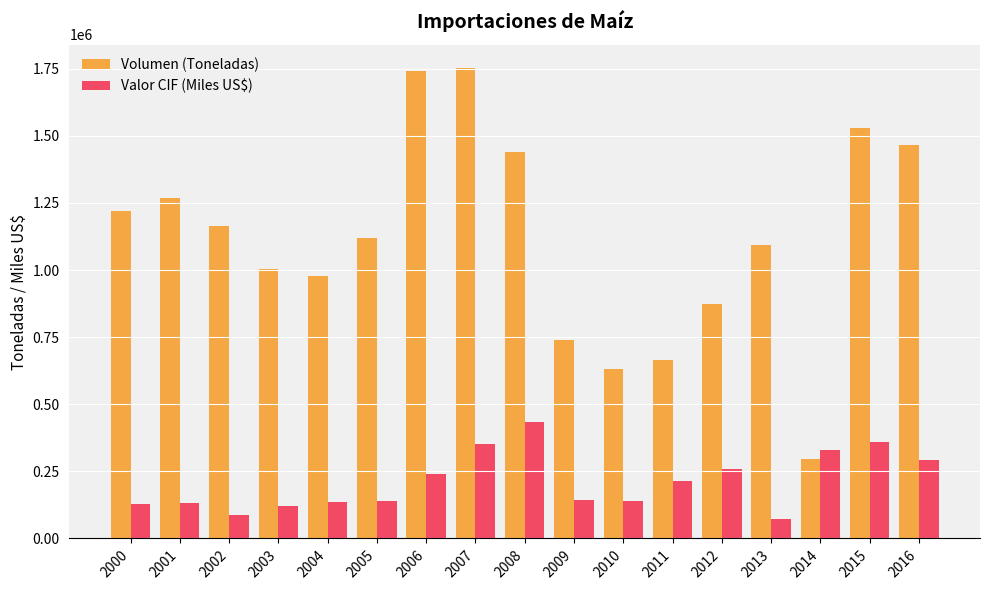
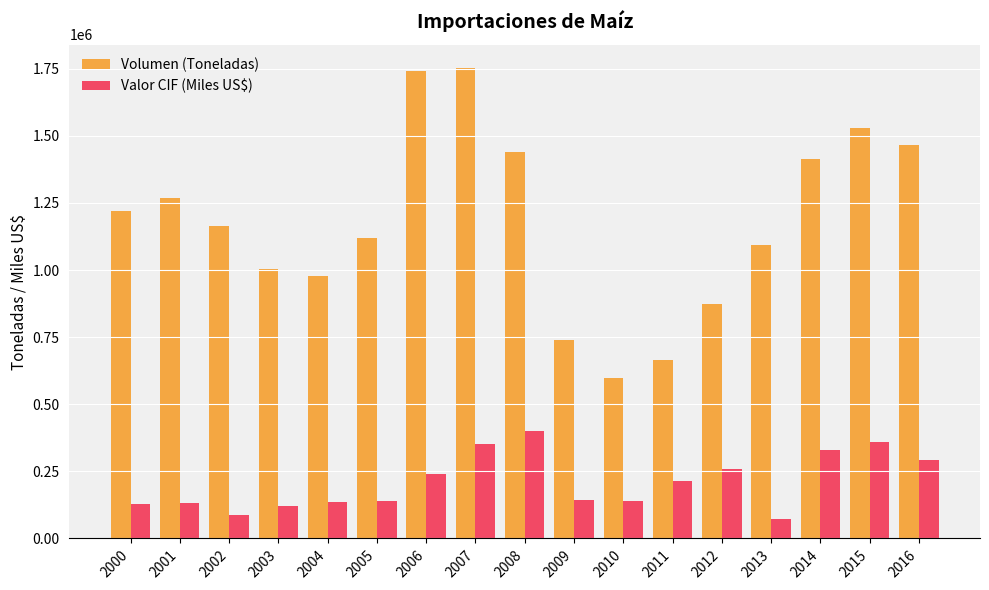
Valor CIF (Miles US$), 2008: 430000 -> 400000
Volumen (Toneladas), 2010: 630000 -> 600000
Volumen (Toneladas), 2014: 300000 -> 1410000
